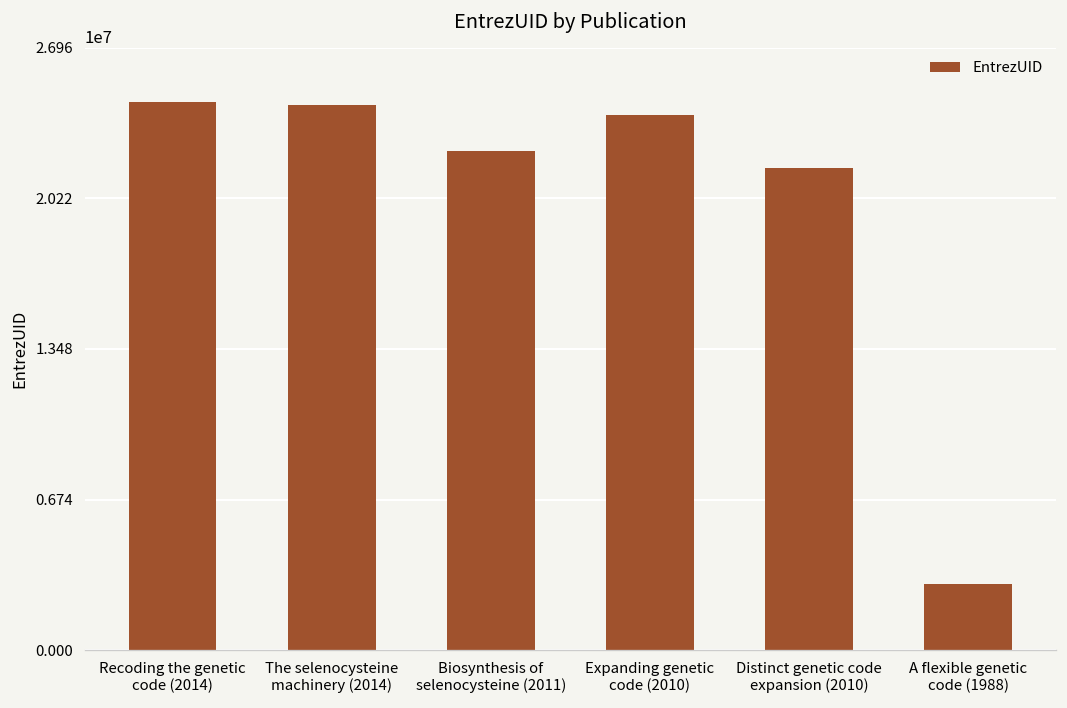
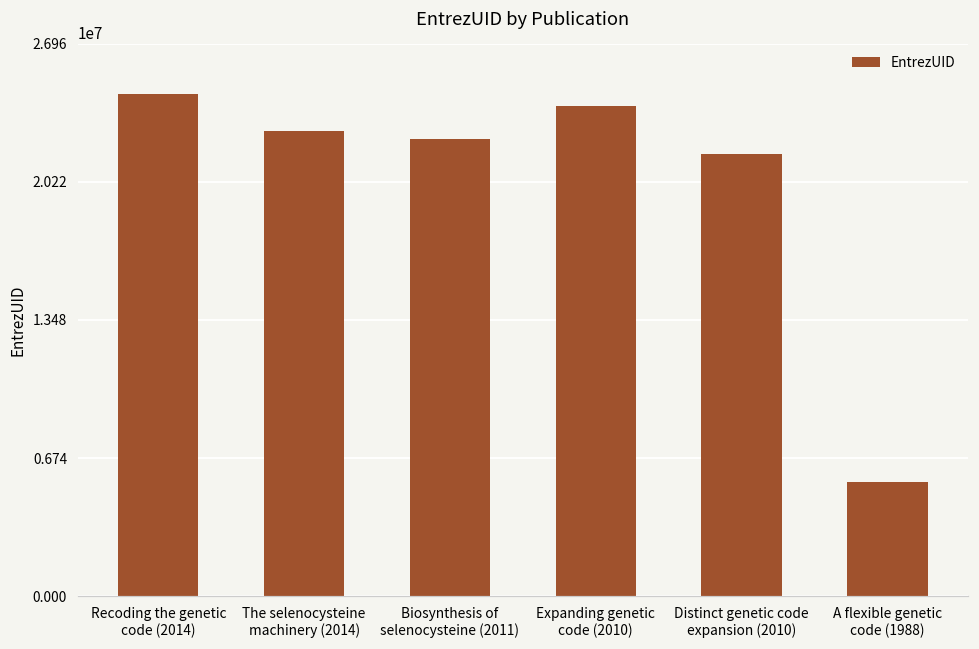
The selenocysteine machinery (2014): 24400000 -> 22700000
A flexible genetic code (1988): 3000000 -> 5600000
